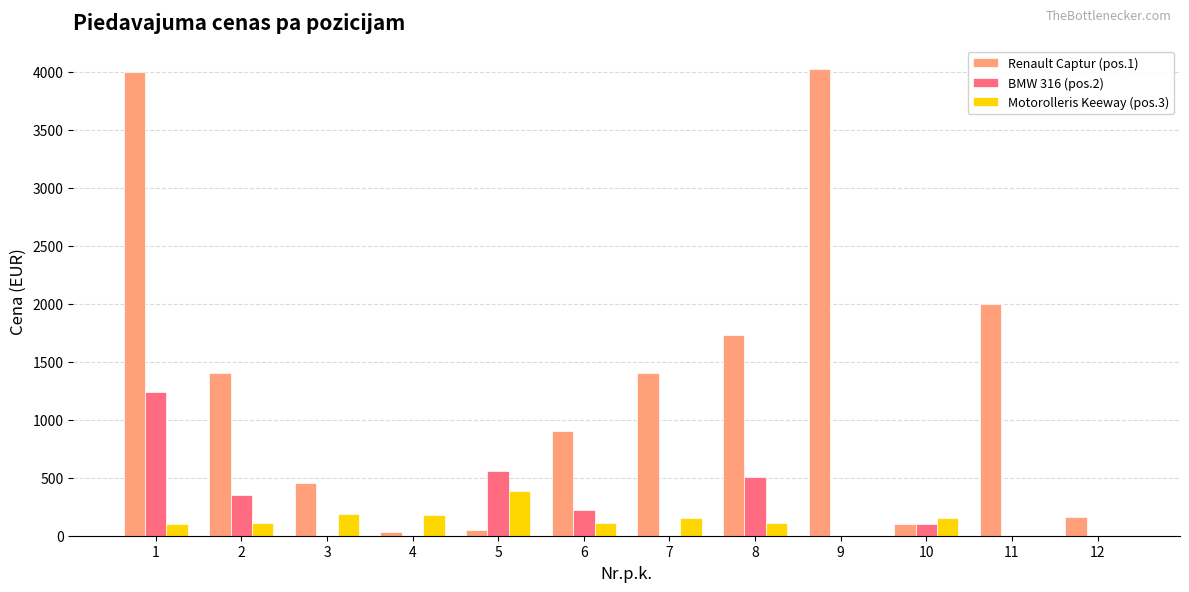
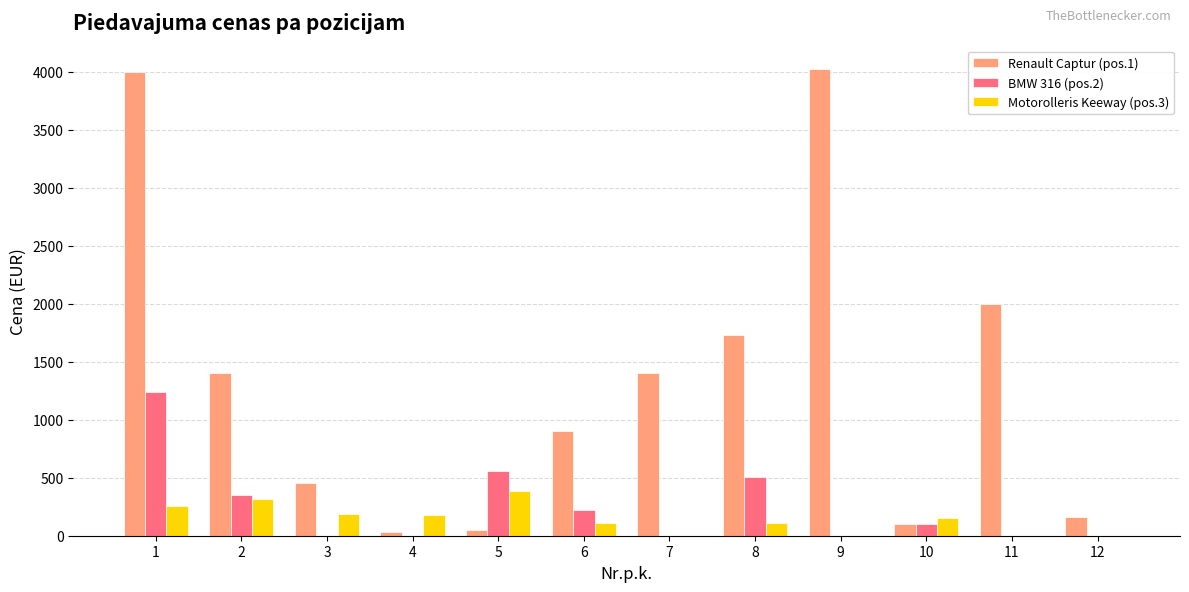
Motorolleris Keeway (pos.3), 1: 100 -> 250
Motorolleris Keeway (pos.3), 2: 110 -> 320
Motorolleris Keeway (pos.3), 7: 150 -> 0
